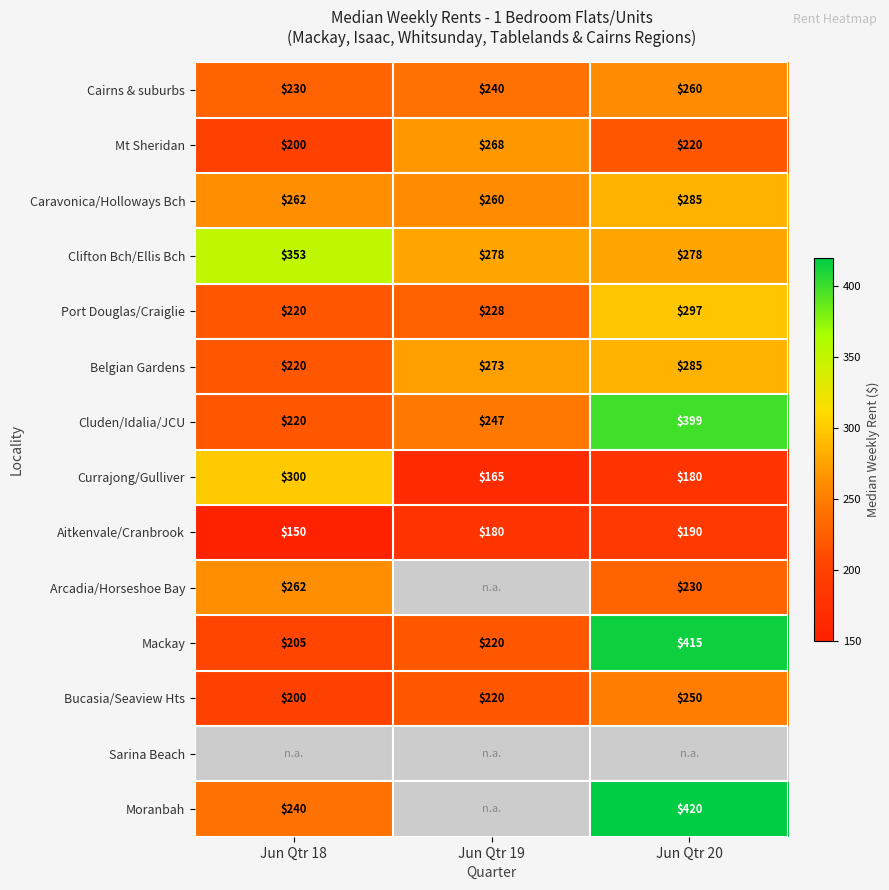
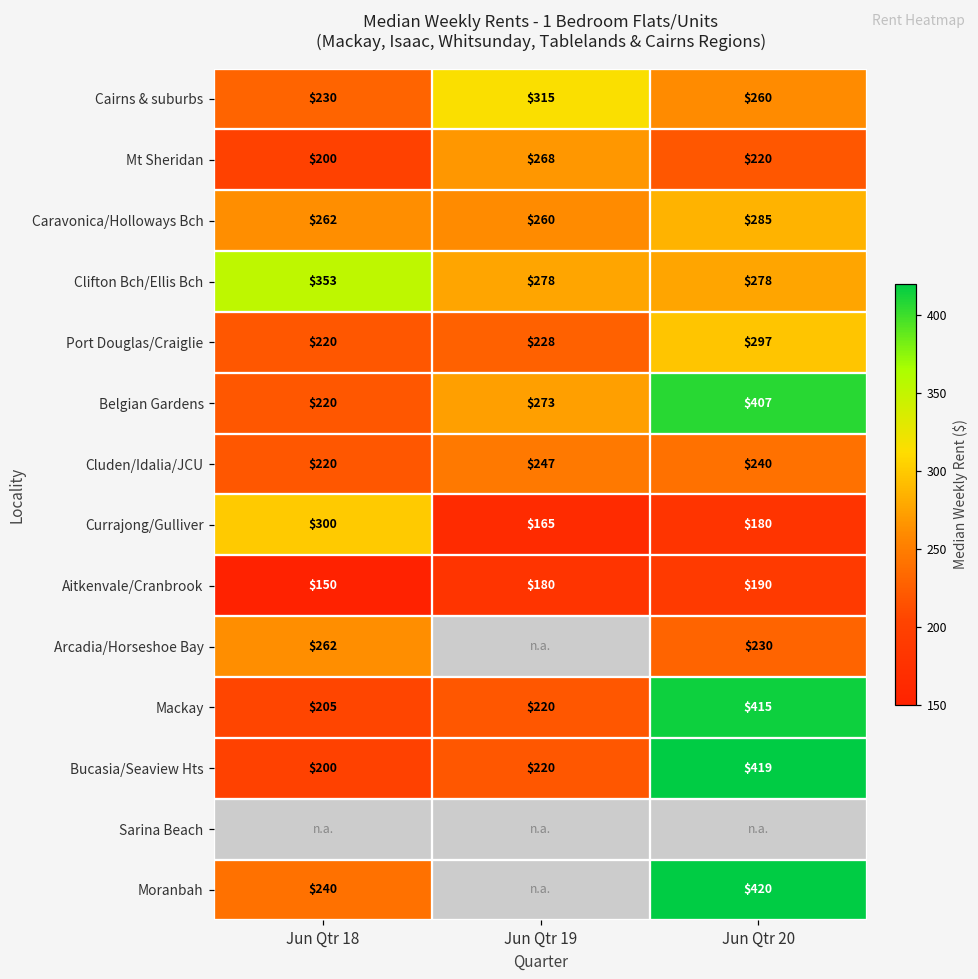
Cairns & suburbs, Jun Qtr 19: $240 -> $315
Belgian Gardens, Jun Qtr 20: $285 -> $407
Cluden/Idalia/JCU, Jun Qtr 20: $399 -> $240
Bucasia/Seaview Hts, Jun Qtr 20: $250 -> $419
